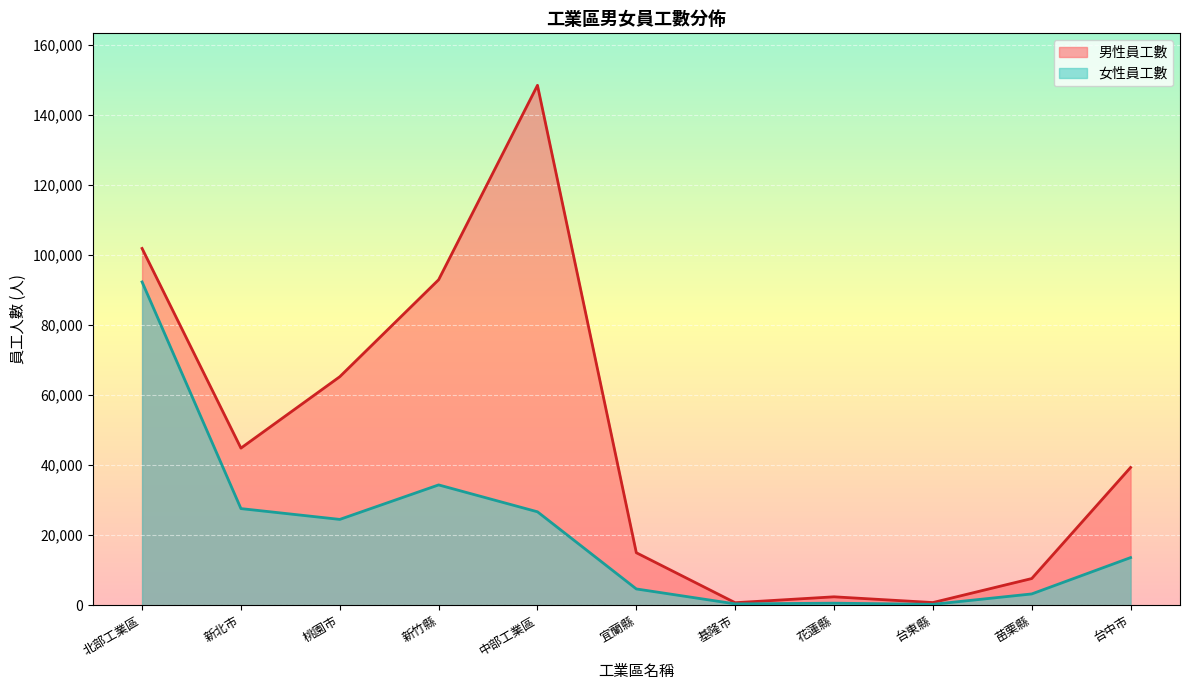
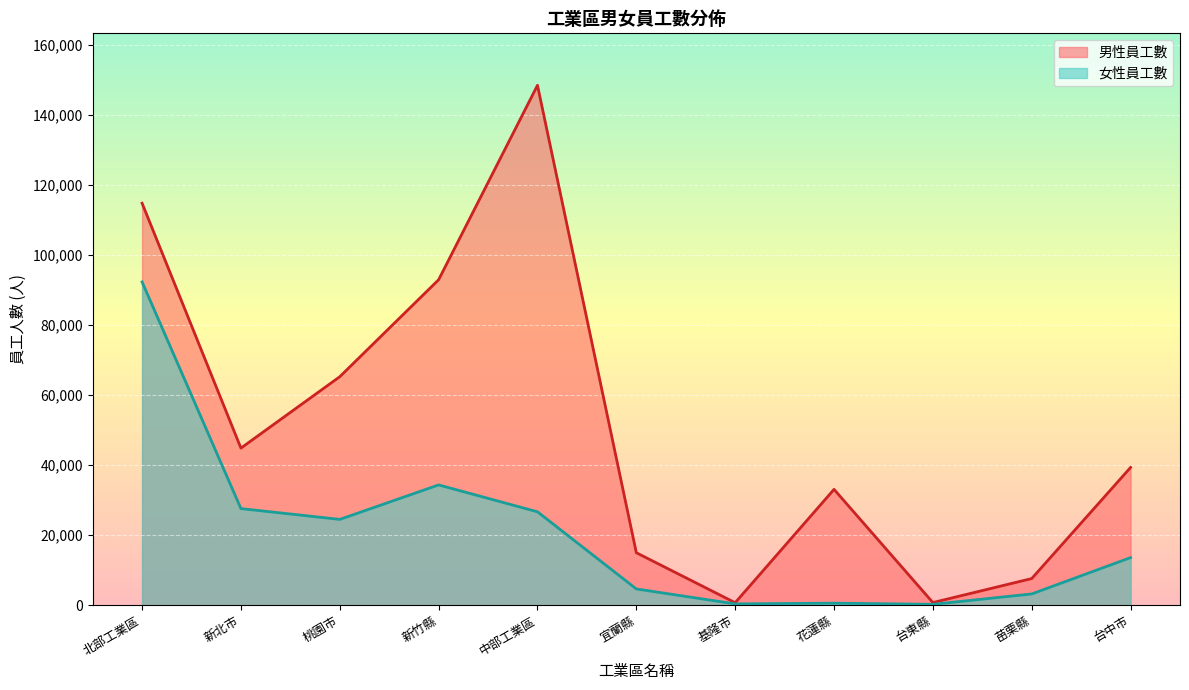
男性員工數, 北部工業區: 102,000 -> 115,000
男性員工數, 花蓮縣: 2,000 -> 33,000
